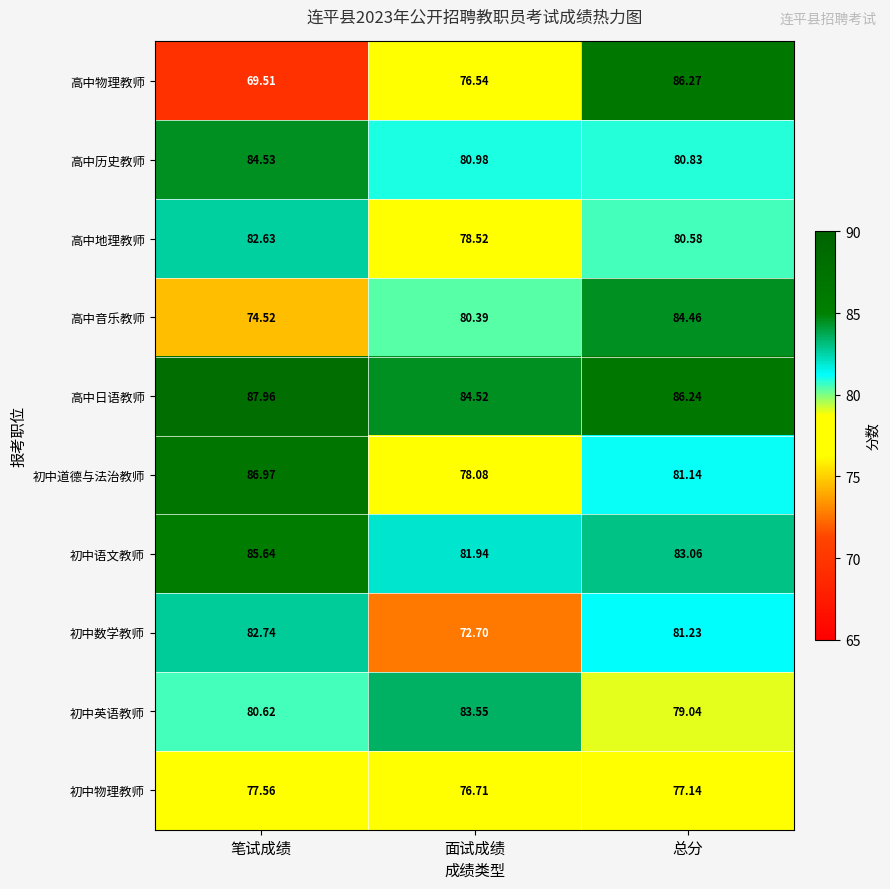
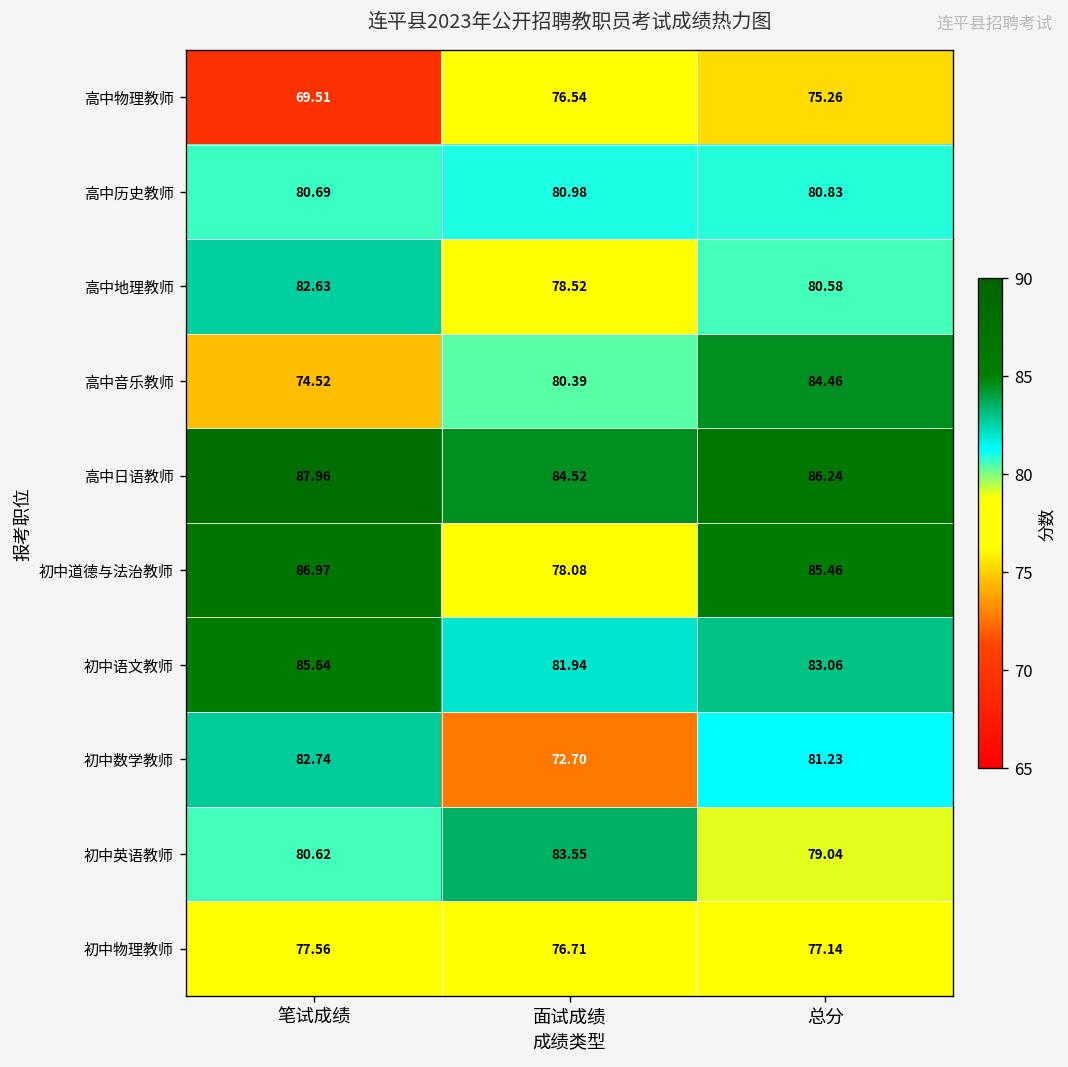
高中物理教师, 总分: 86.27 -> 75.26
高中历史教师, 笔试成绩: 84.53 -> 80.69
初中道德与法治教师, 总分: 81.14 -> 85.46
